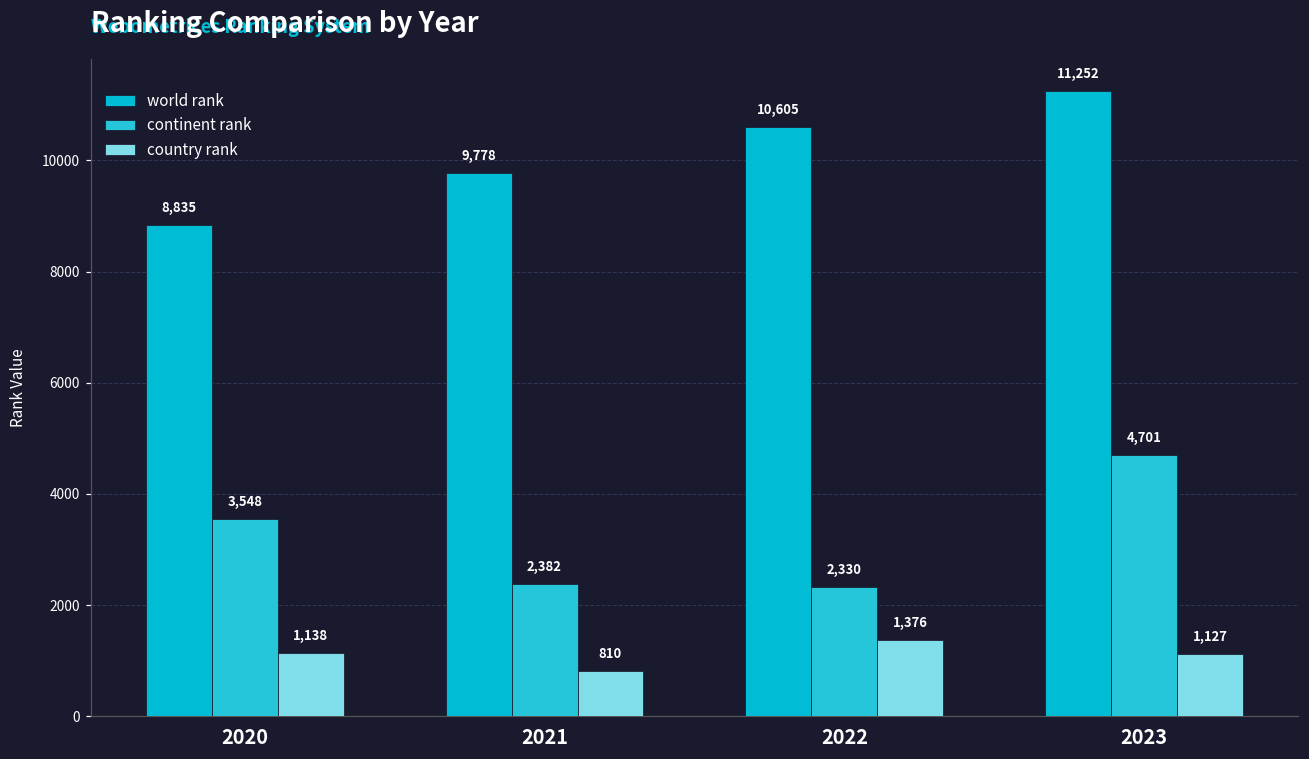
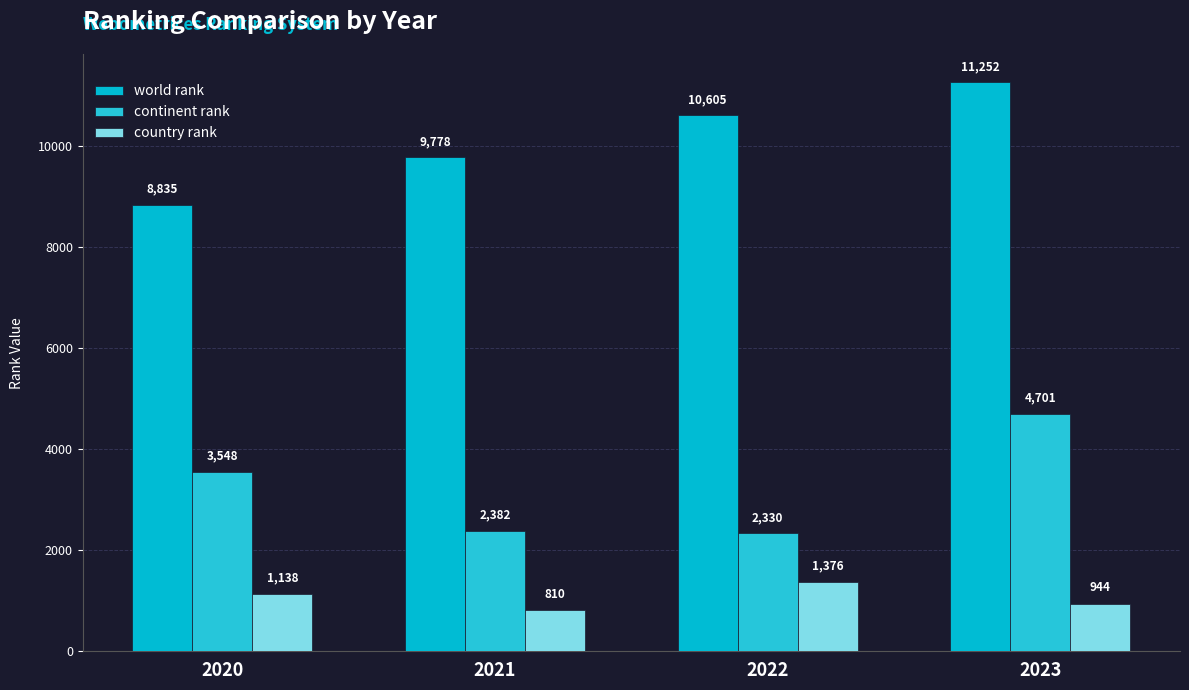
country rank, 2023: 1,127 -> 944
